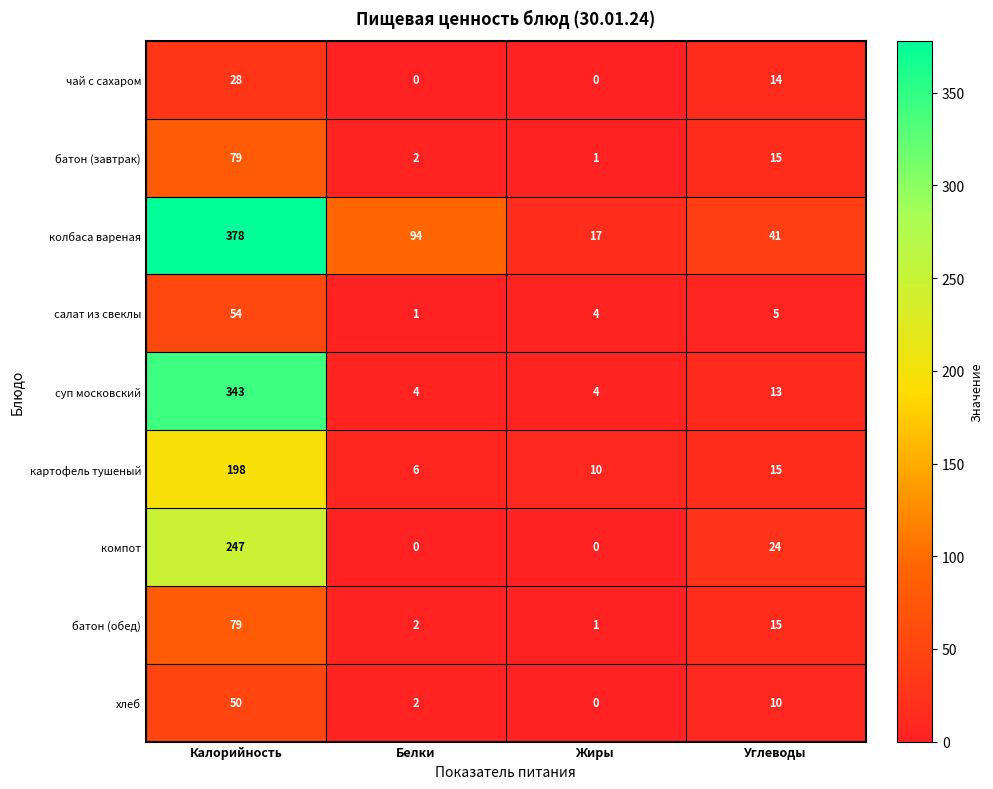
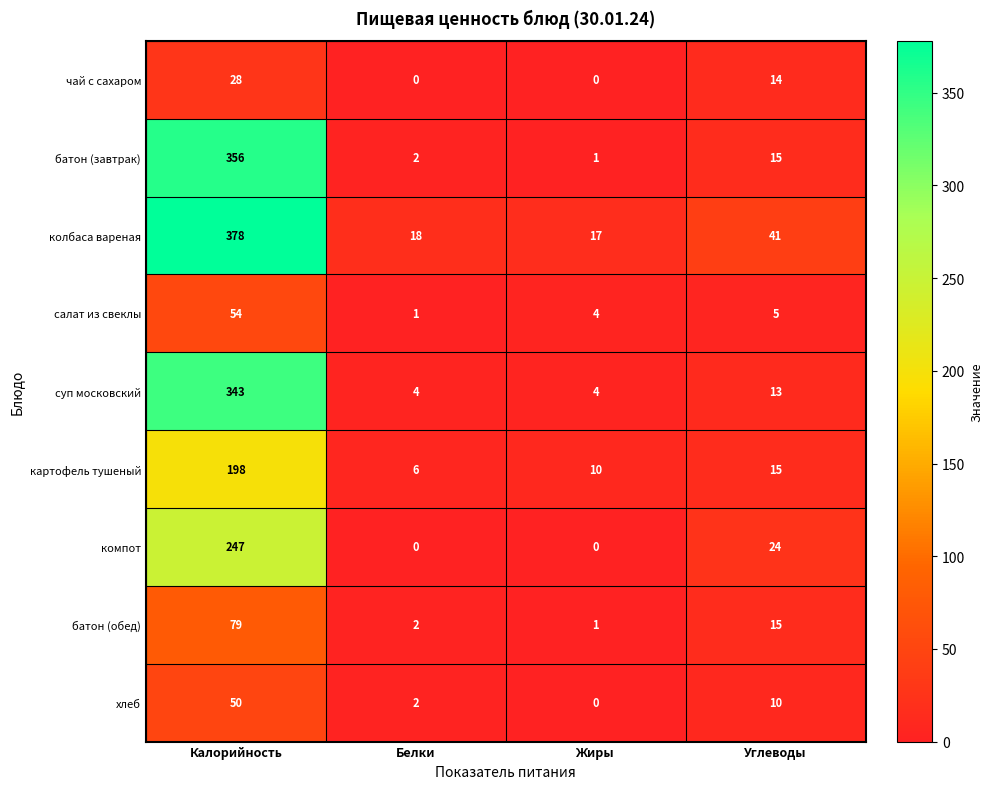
батон (завтрак), Калорийность: 79 -> 356
колбаса вареная, Белки: 94 -> 18
